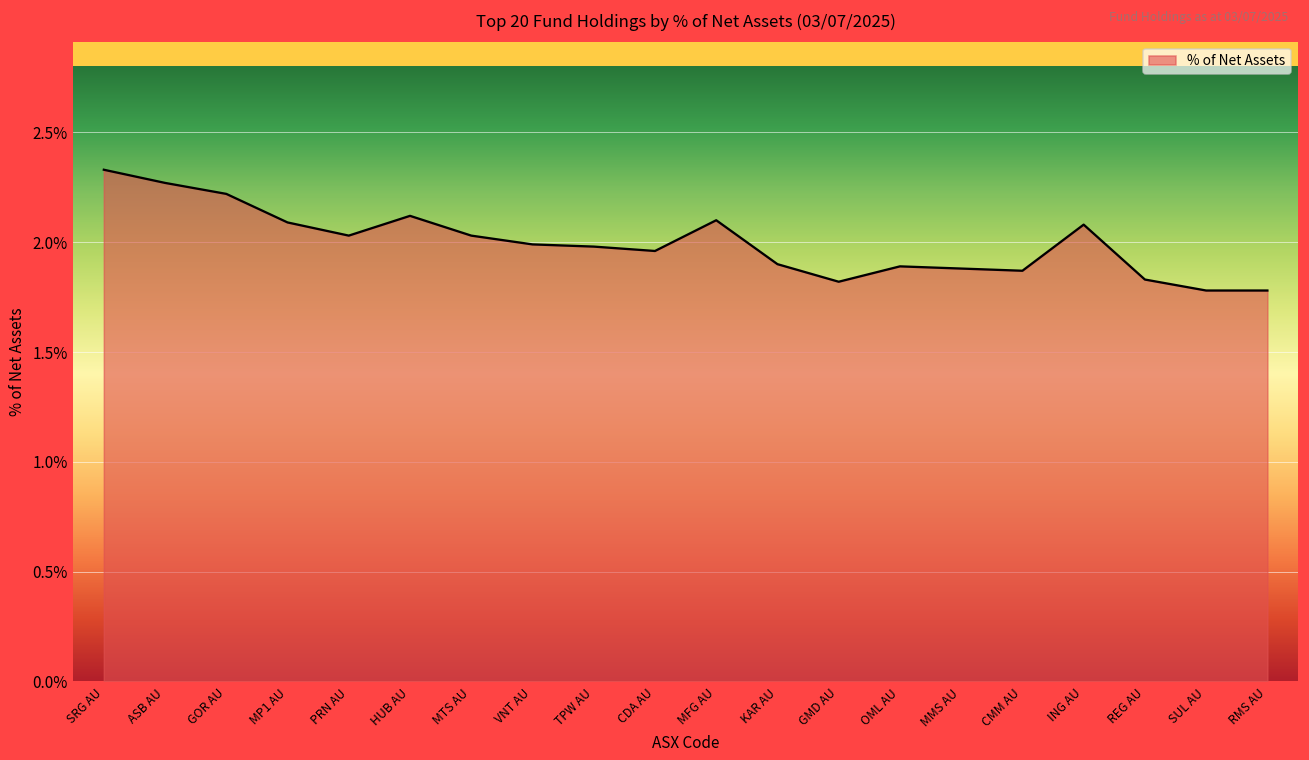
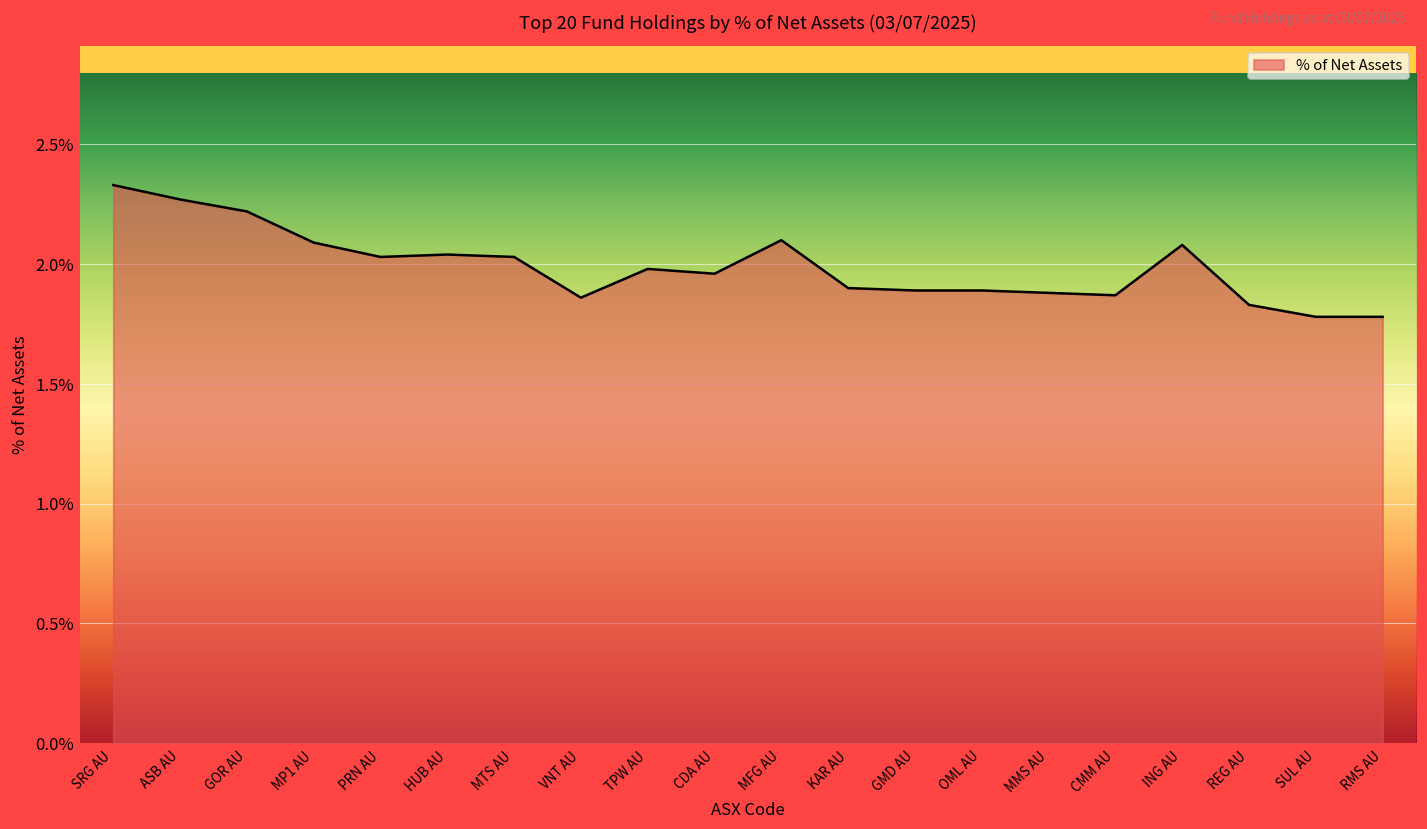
HUB AU: 2.12% -> 2.04%
VNT AU: 1.99% -> 1.86%
GMD AU: 1.82% -> 1.89%
